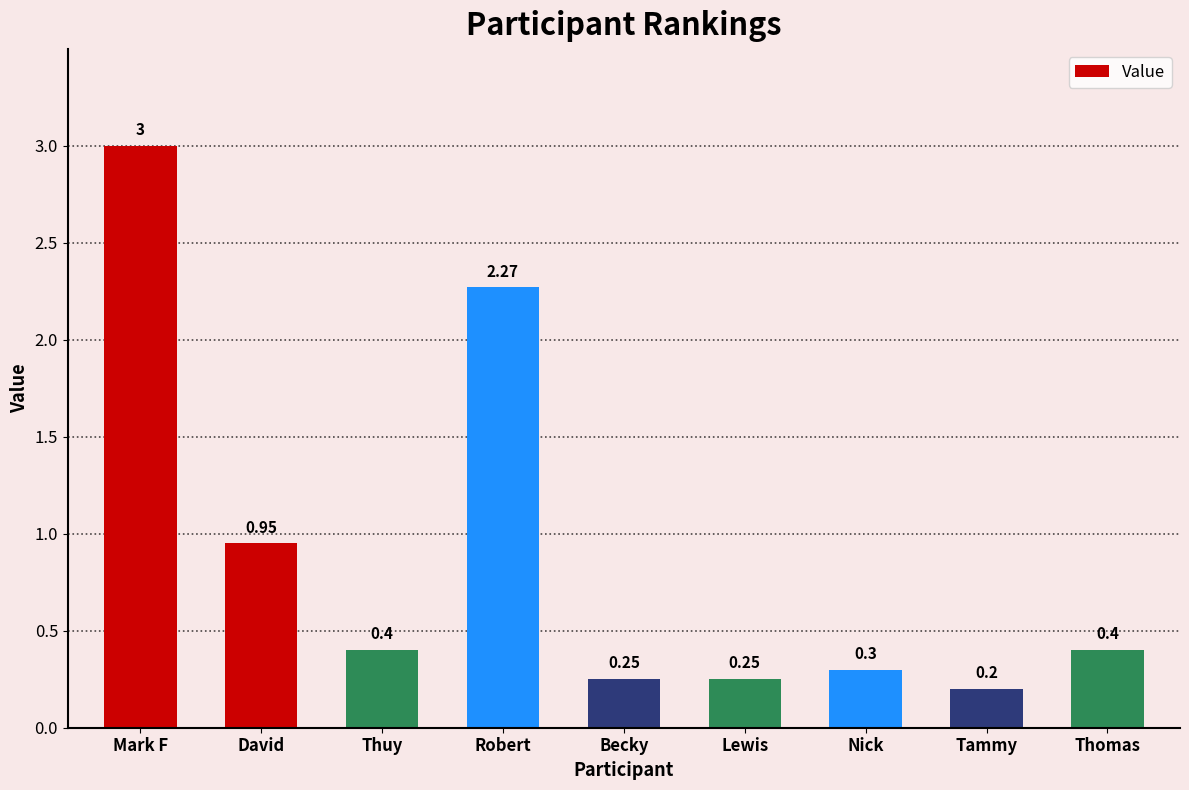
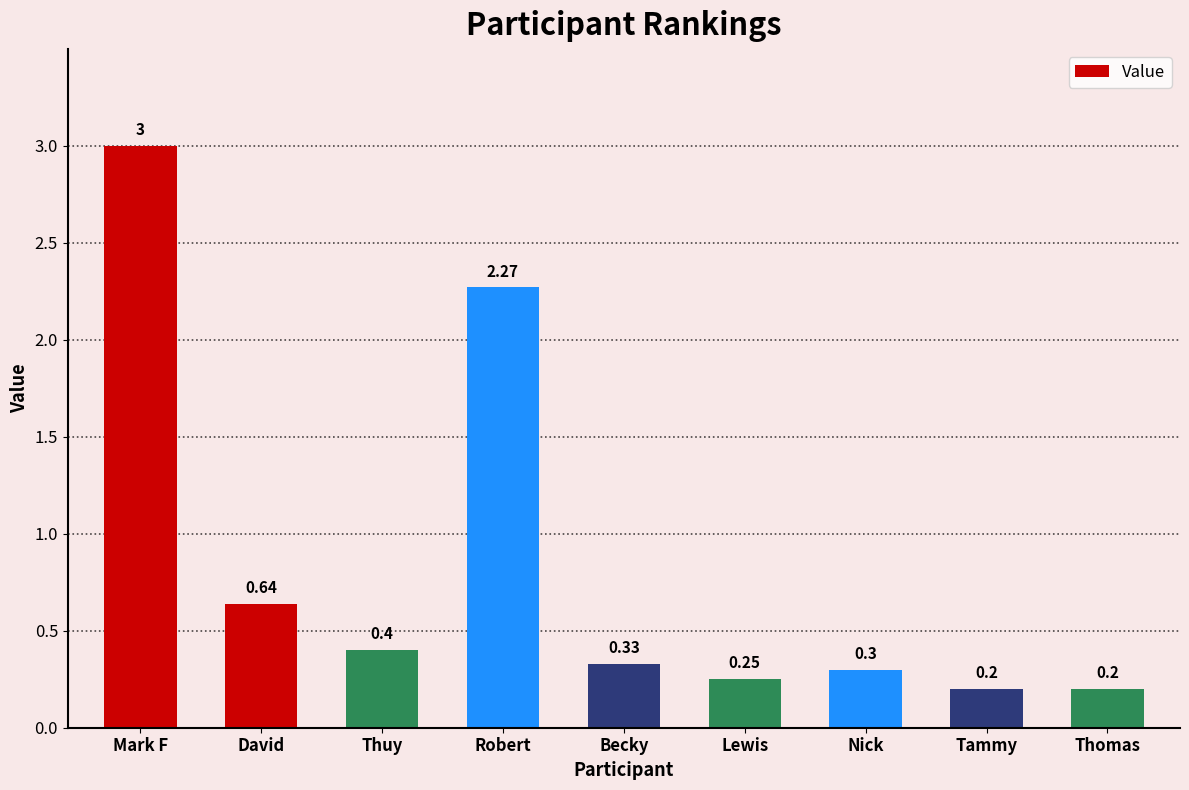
David: 0.95 -> 0.64
Becky: 0.25 -> 0.33
Thomas: 0.4 -> 0.2
